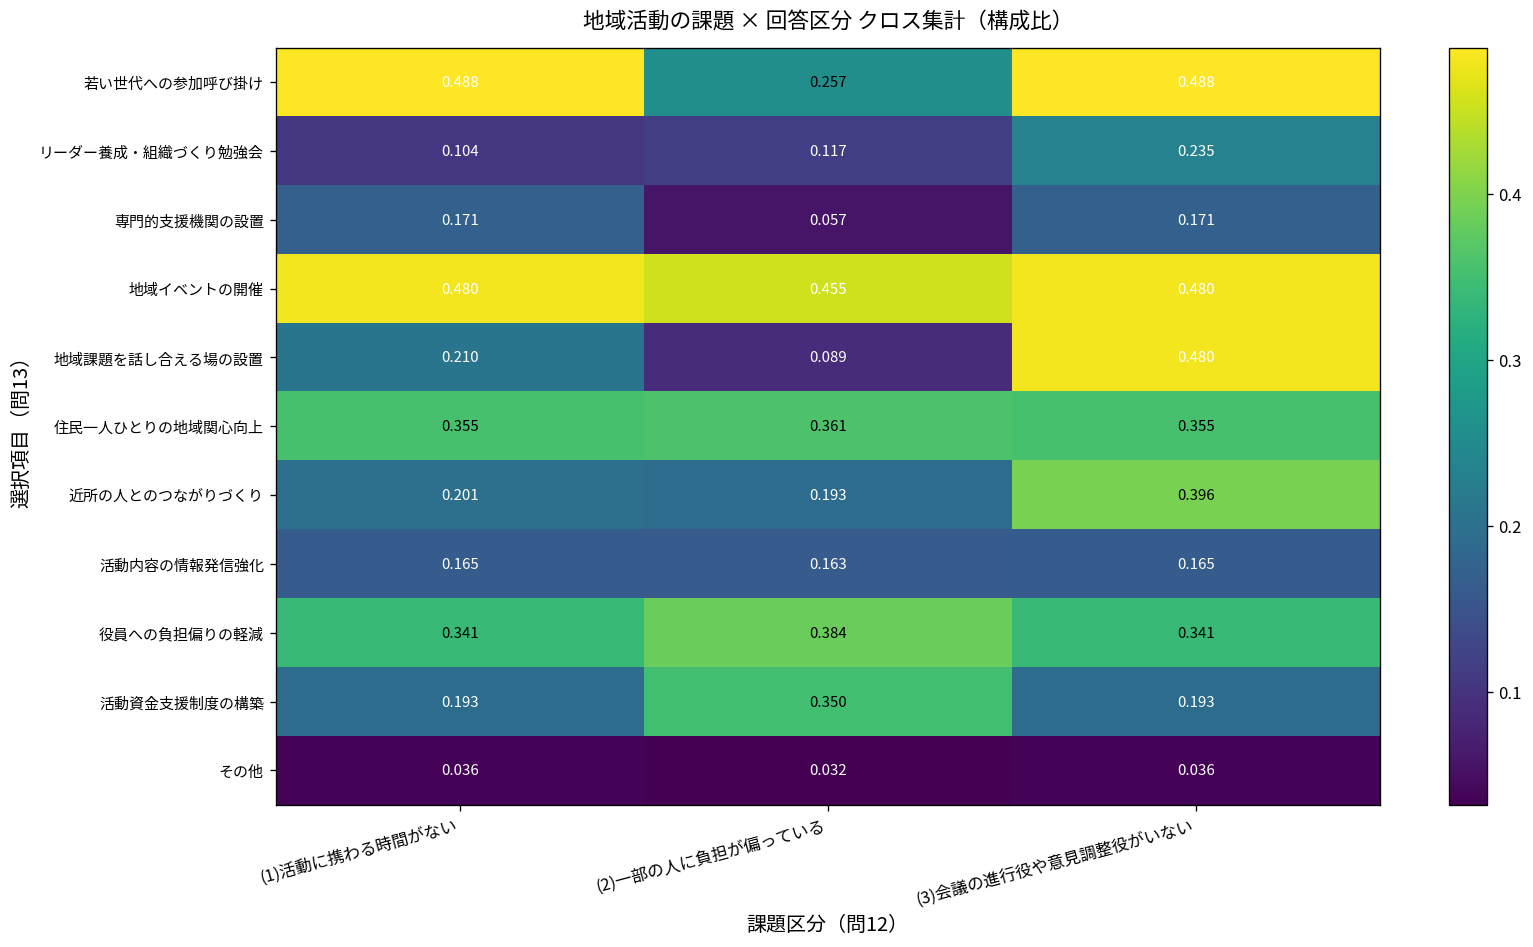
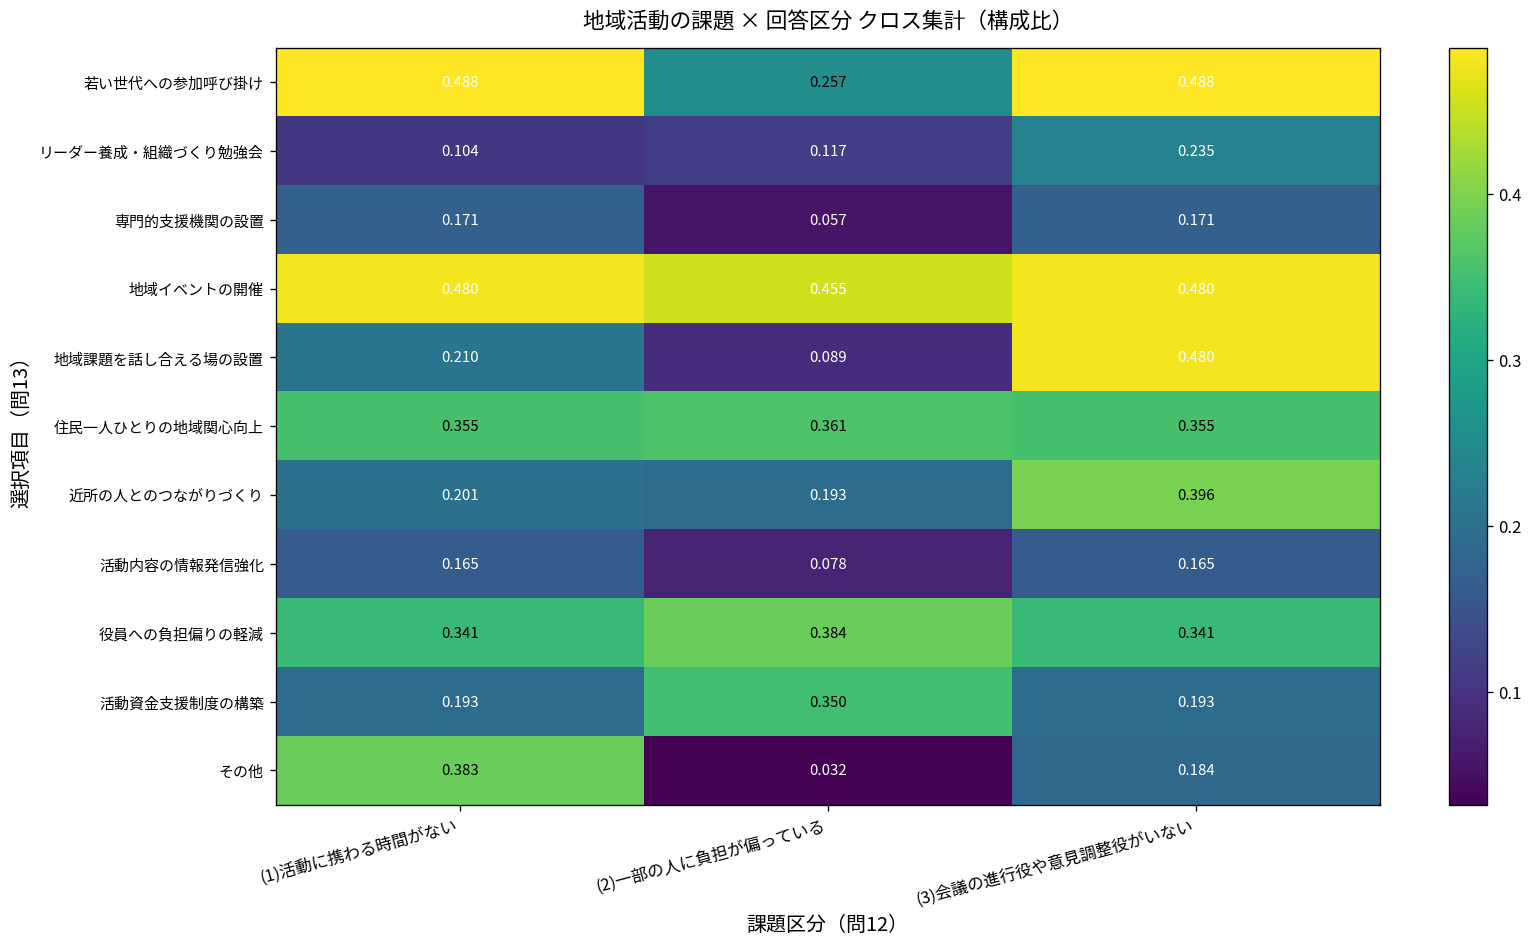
活動内容の情報発信強化, (2)一部の人に負担が偏っている: 0.163 -> 0.078
その他, (1)活動に携わる時間がない: 0.036 -> 0.383
その他, (3)会議の進行役や意見調整役がいない: 0.036 -> 0.184
